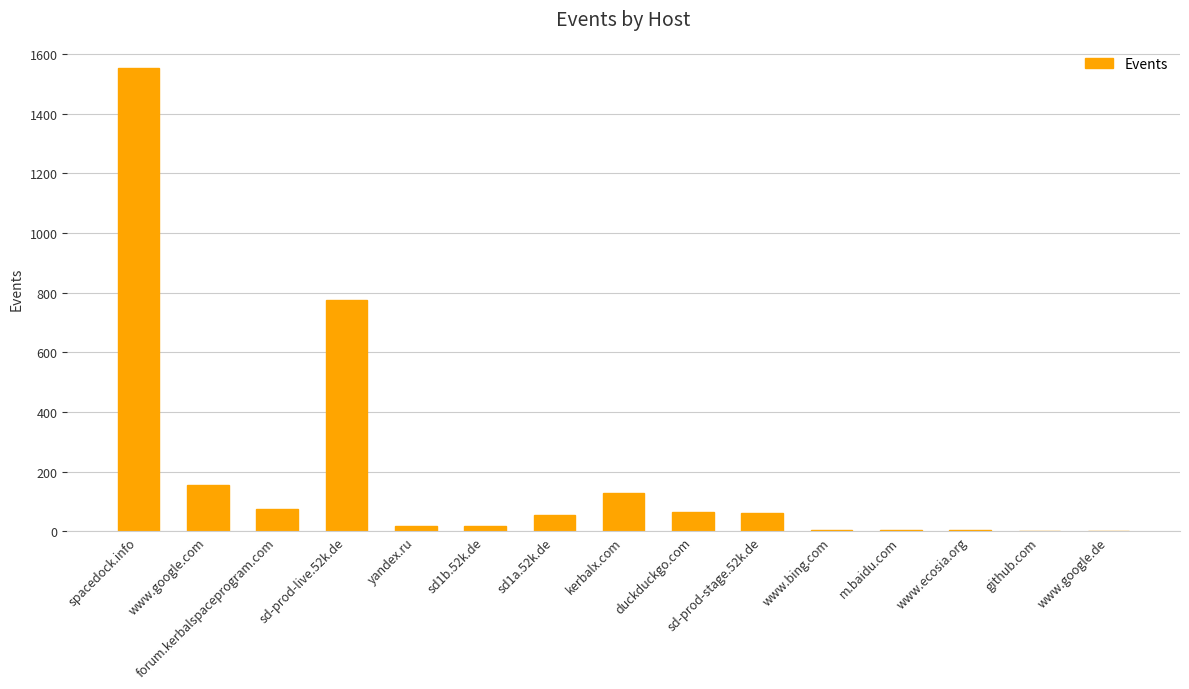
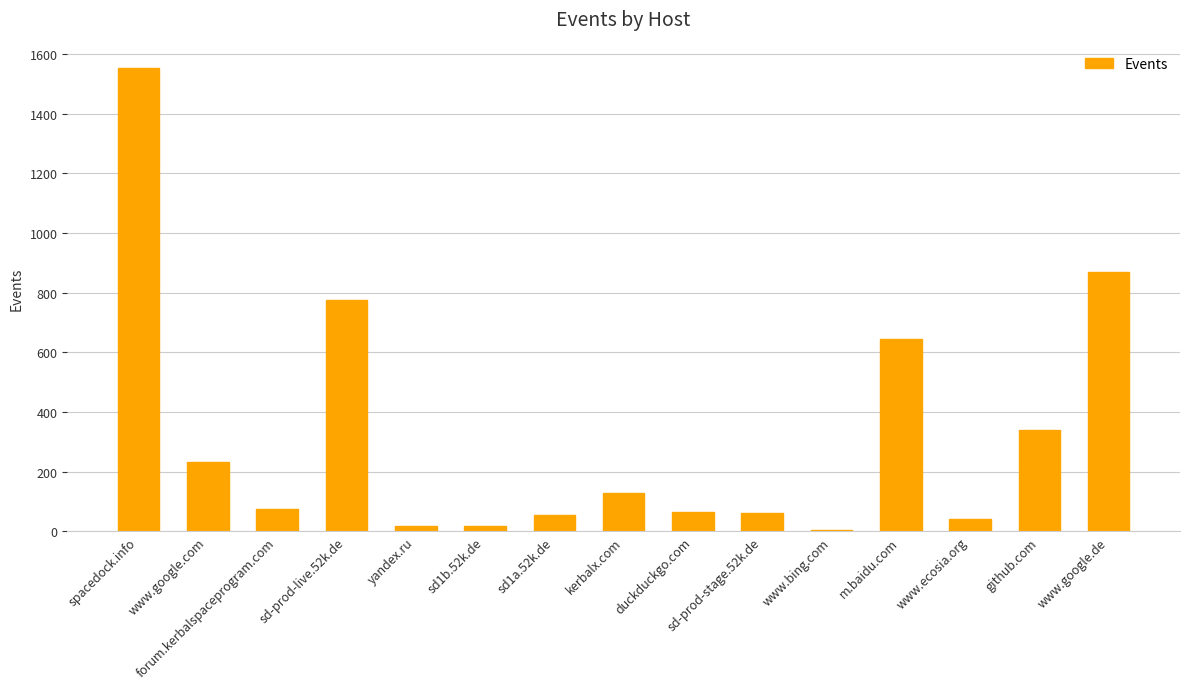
www.google.com: 160 -> 230
m.baidu.com: 0 -> 650
www.ecosia.org: 0 -> 40
github.com: 0 -> 340
www.google.de: 0 -> 870
